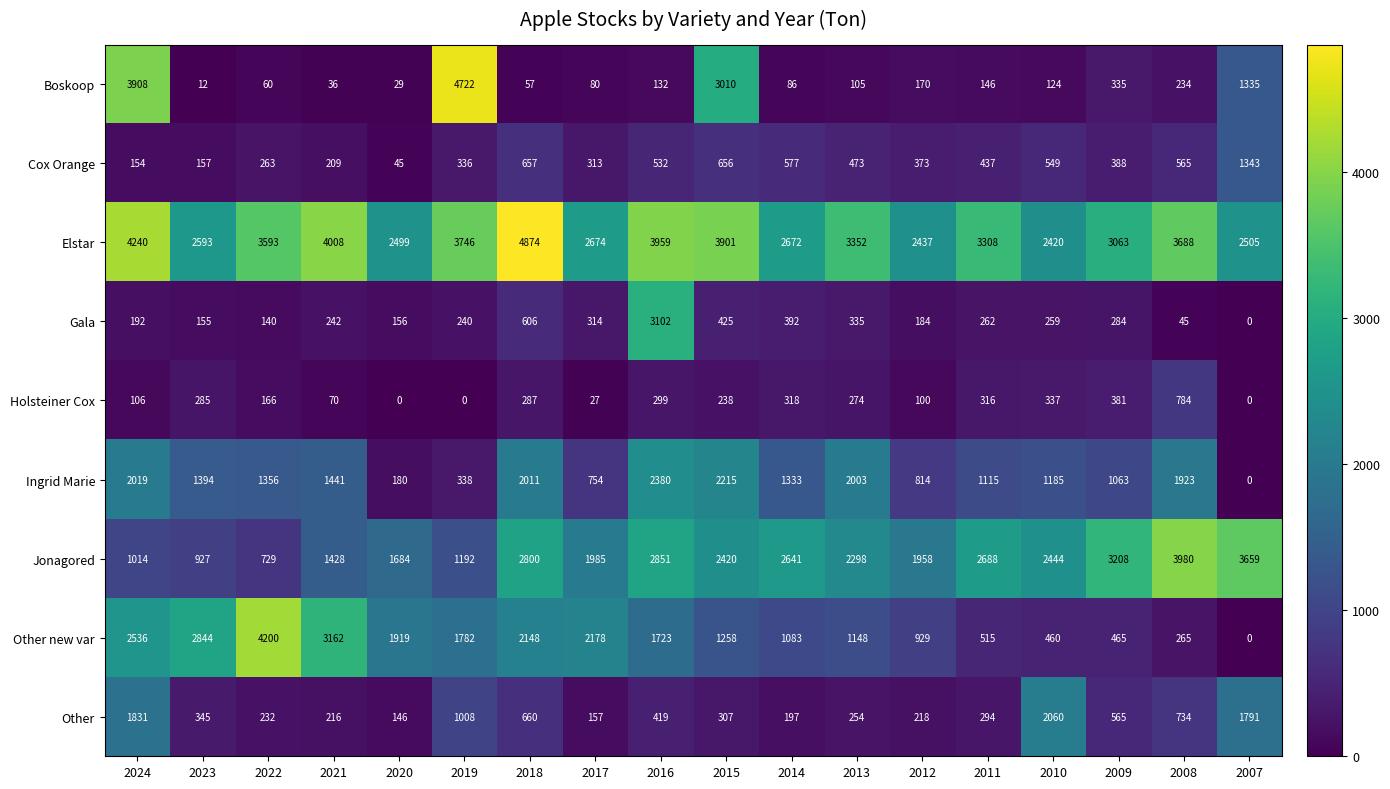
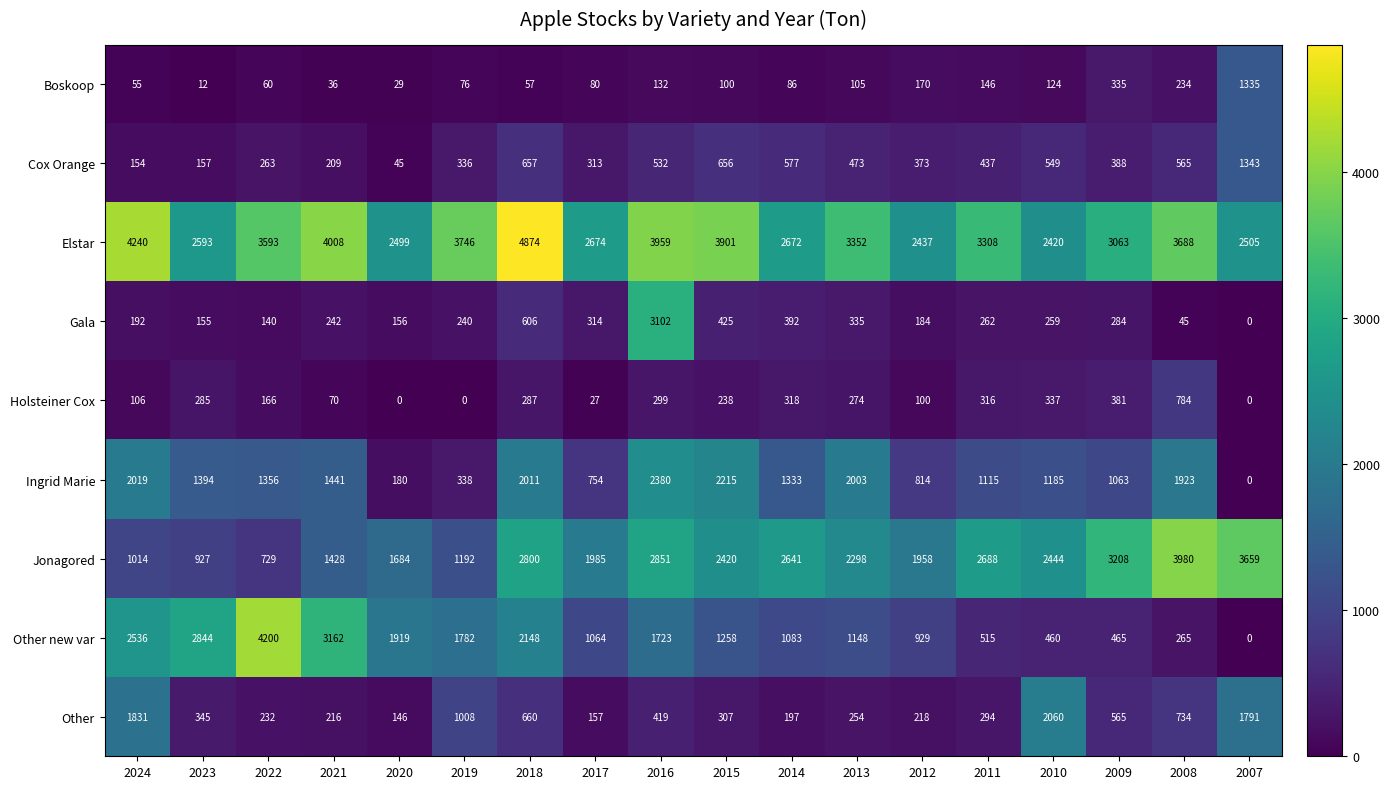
Boskoop, 2024: 3908 -> 55
Boskoop, 2019: 4722 -> 76
Boskoop, 2015: 3010 -> 100
Other new var, 2017: 2178 -> 1064
